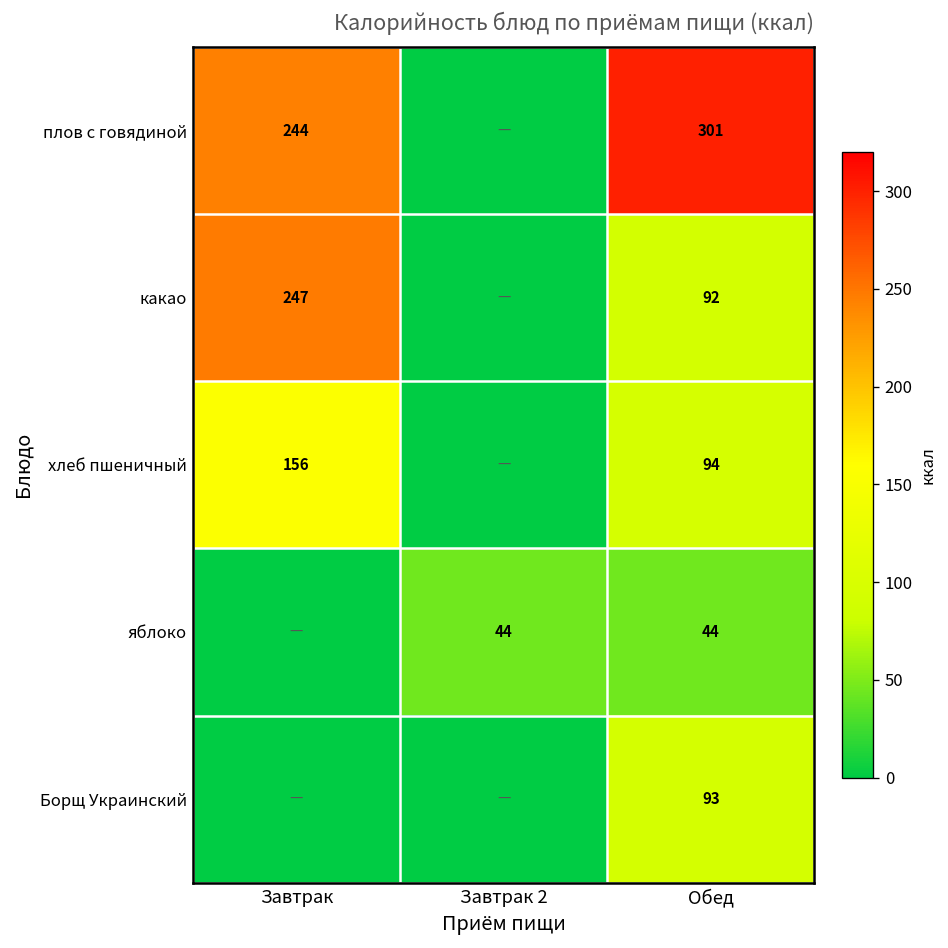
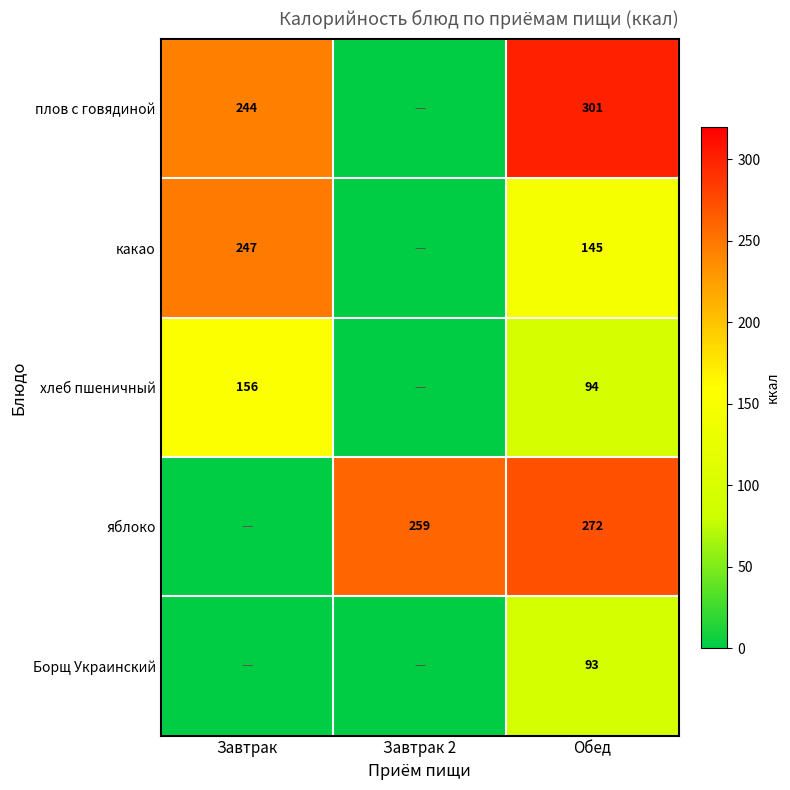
какао, Обед: 92 -> 145
яблоко, Завтрак 2: 44 -> 259
яблоко, Обед: 44 -> 272
